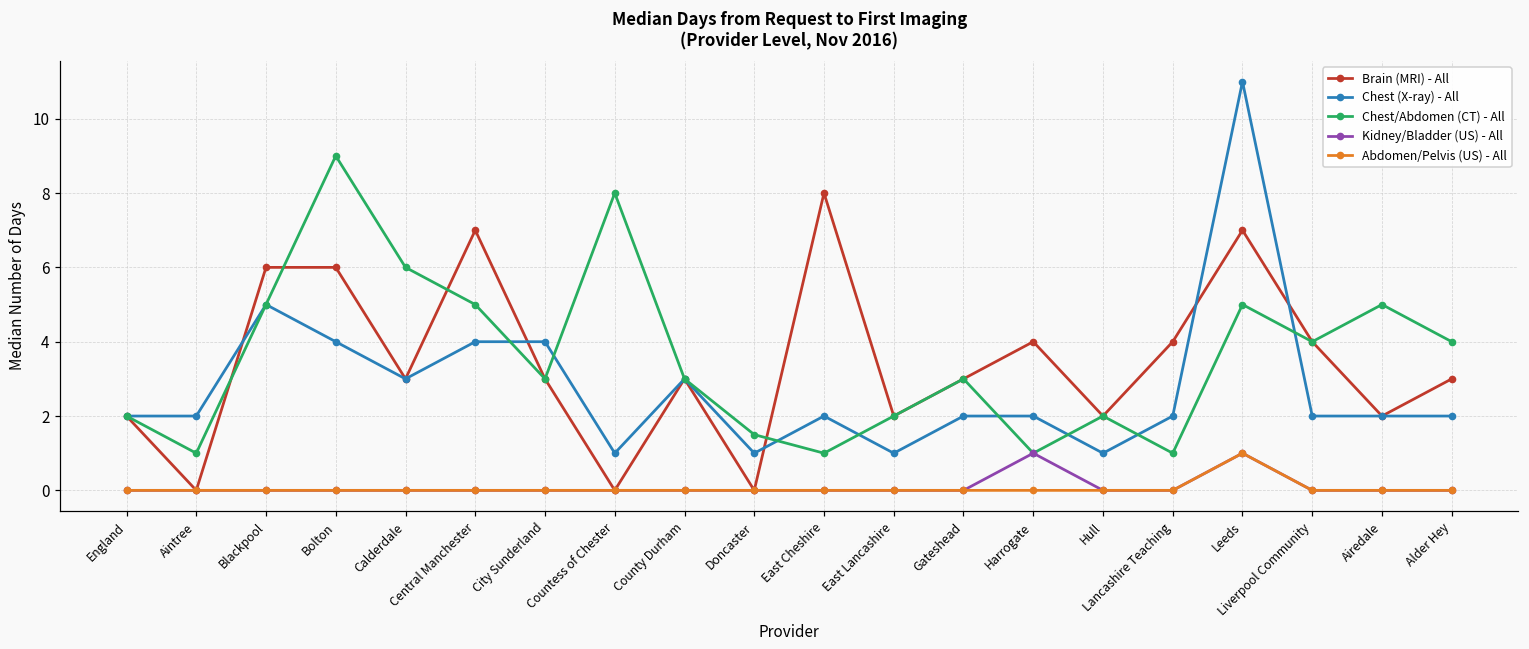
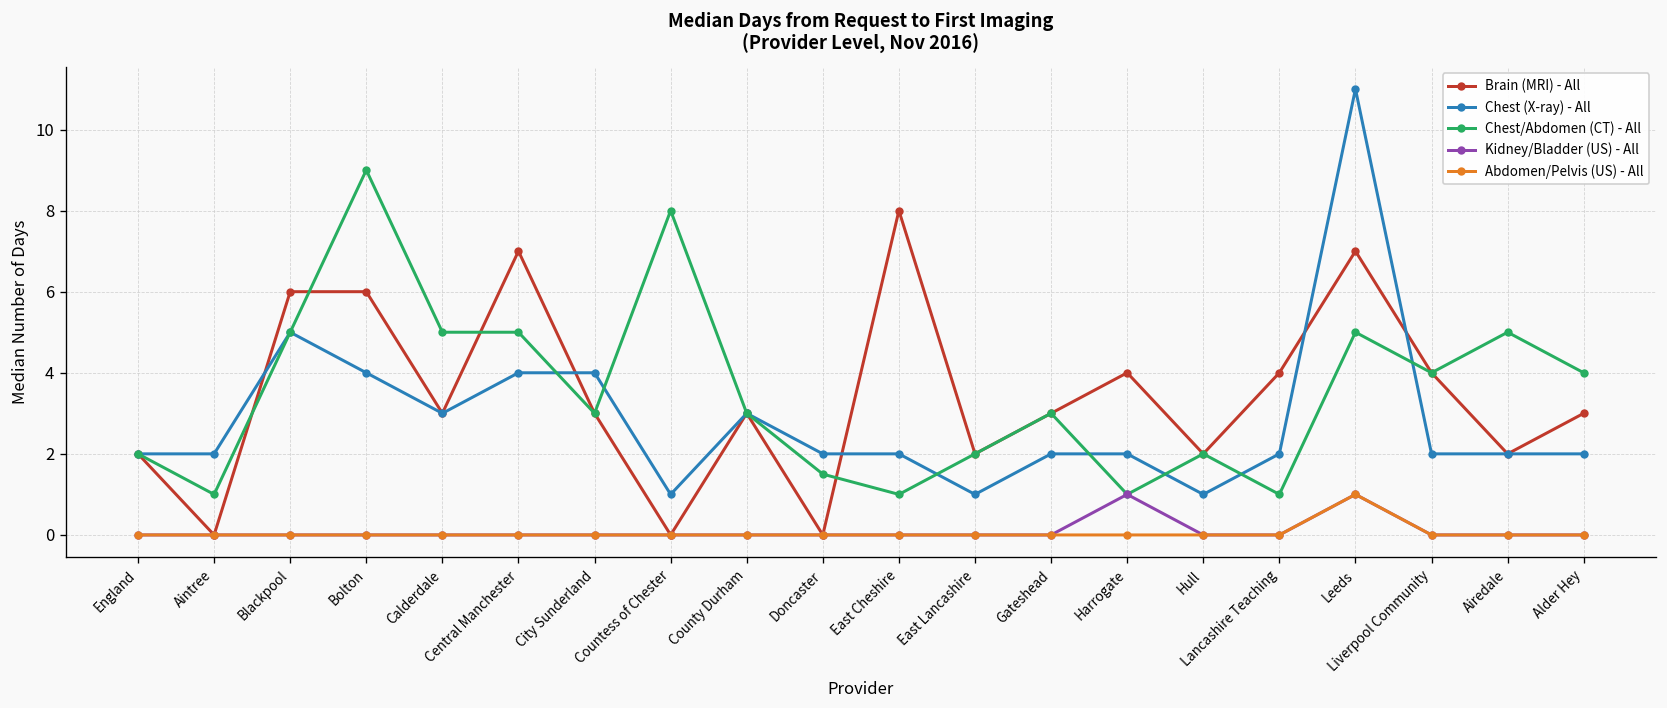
Chest/Abdomen (CT) - All, Calderdale: 6 -> 5
Chest (X-ray) - All, Doncaster: 1 -> 2
